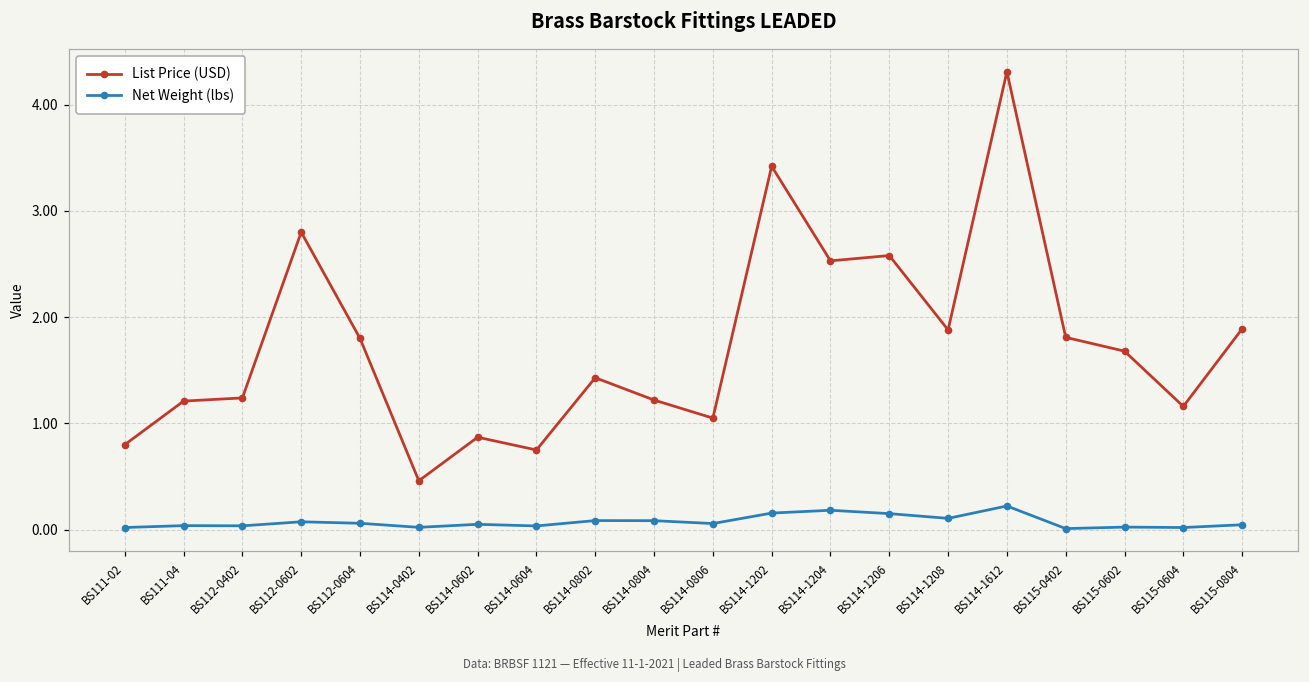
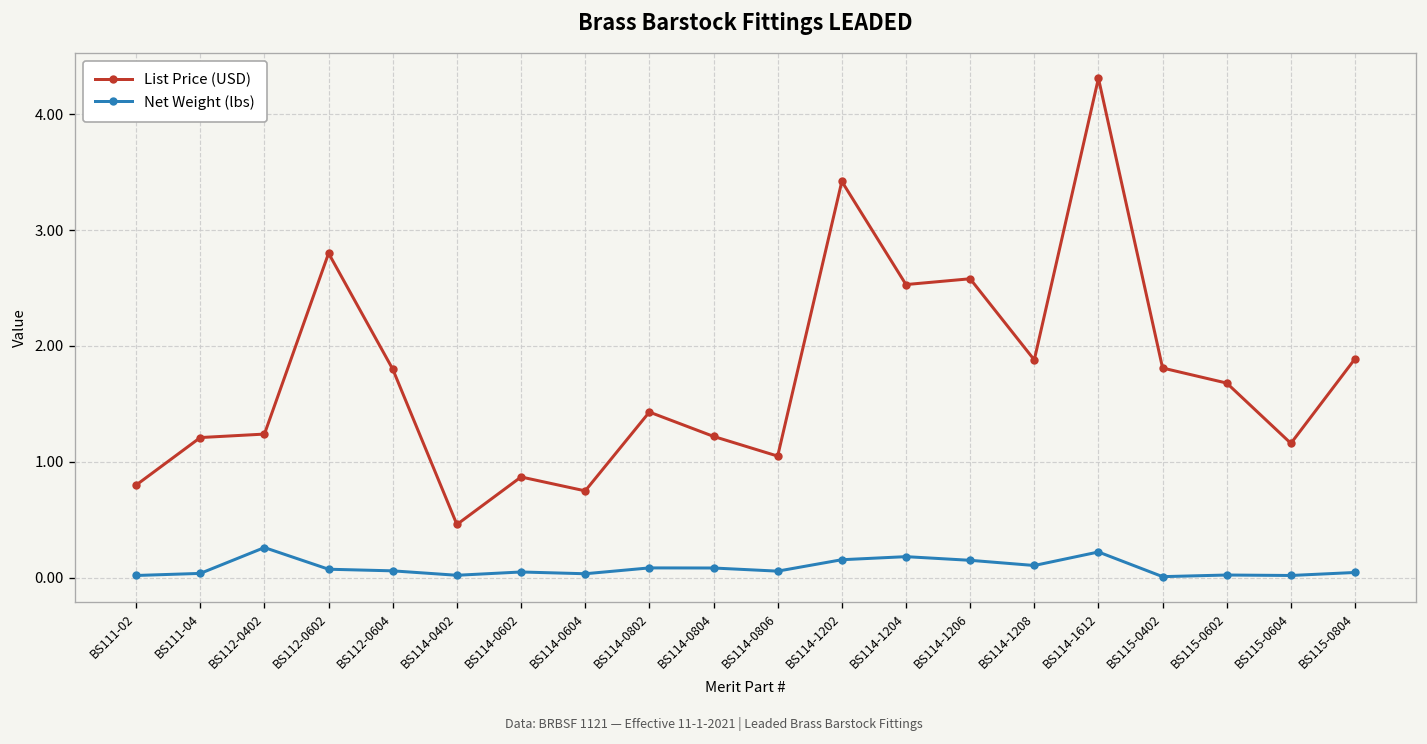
Net Weight (lbs), BS112-0402: 0.0 -> 0.3
